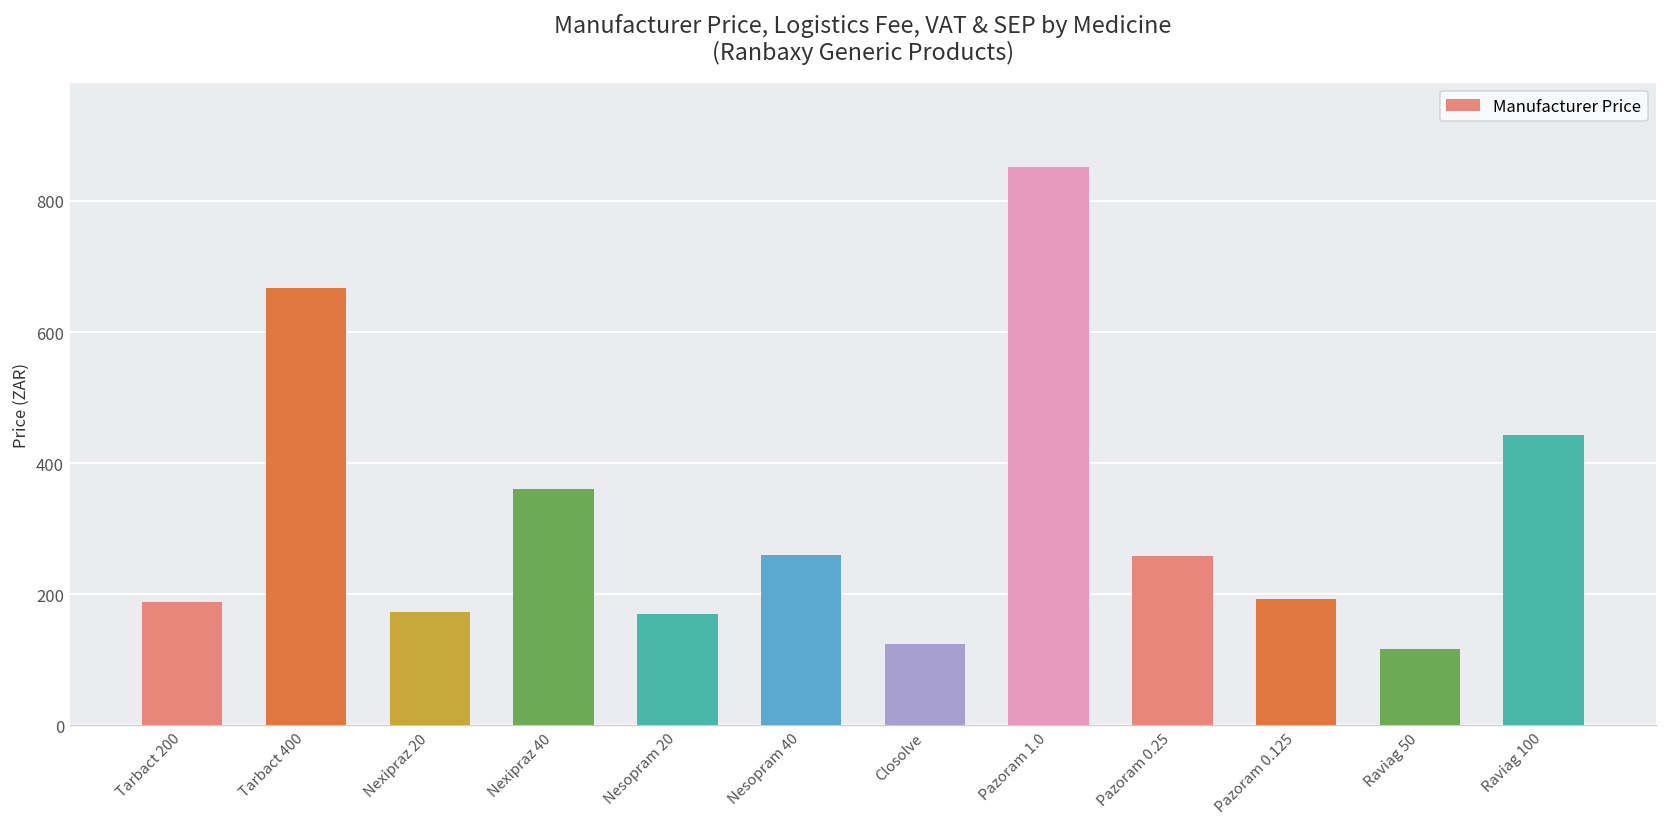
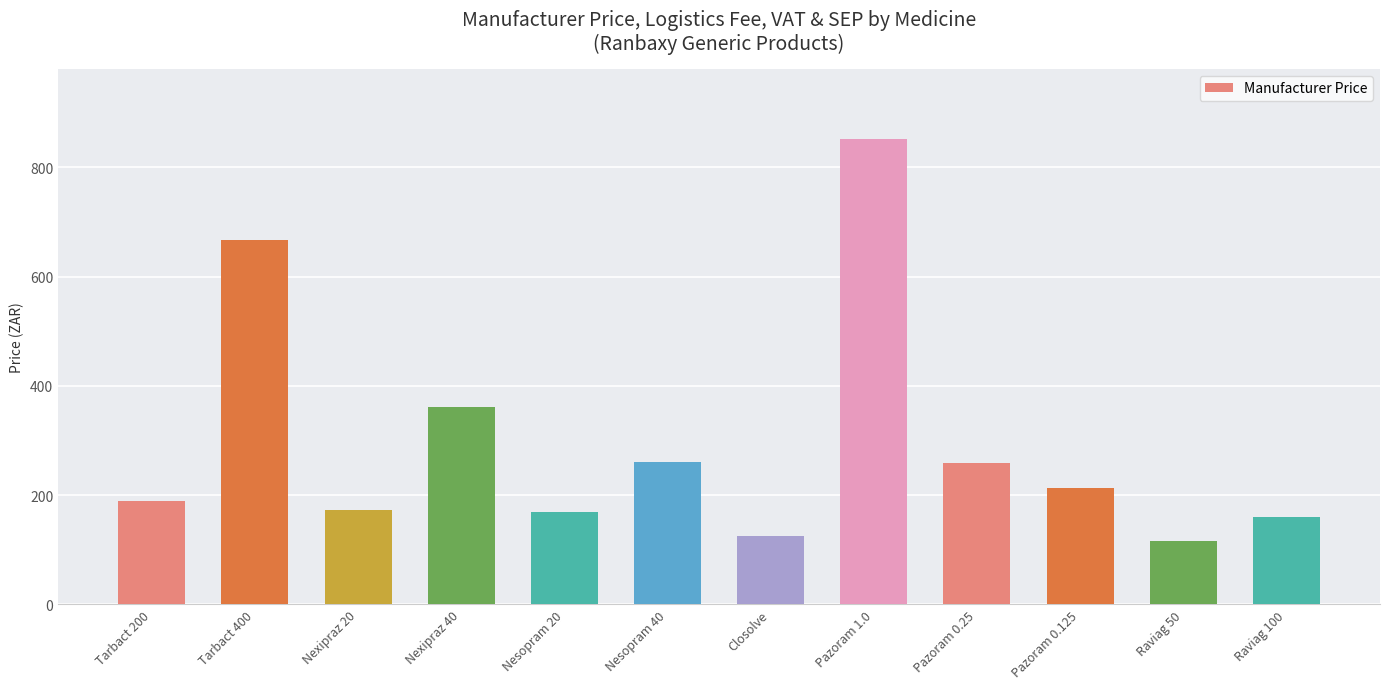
Pazoram 0.125: 190 -> 210
Raviag 100: 440 -> 160
